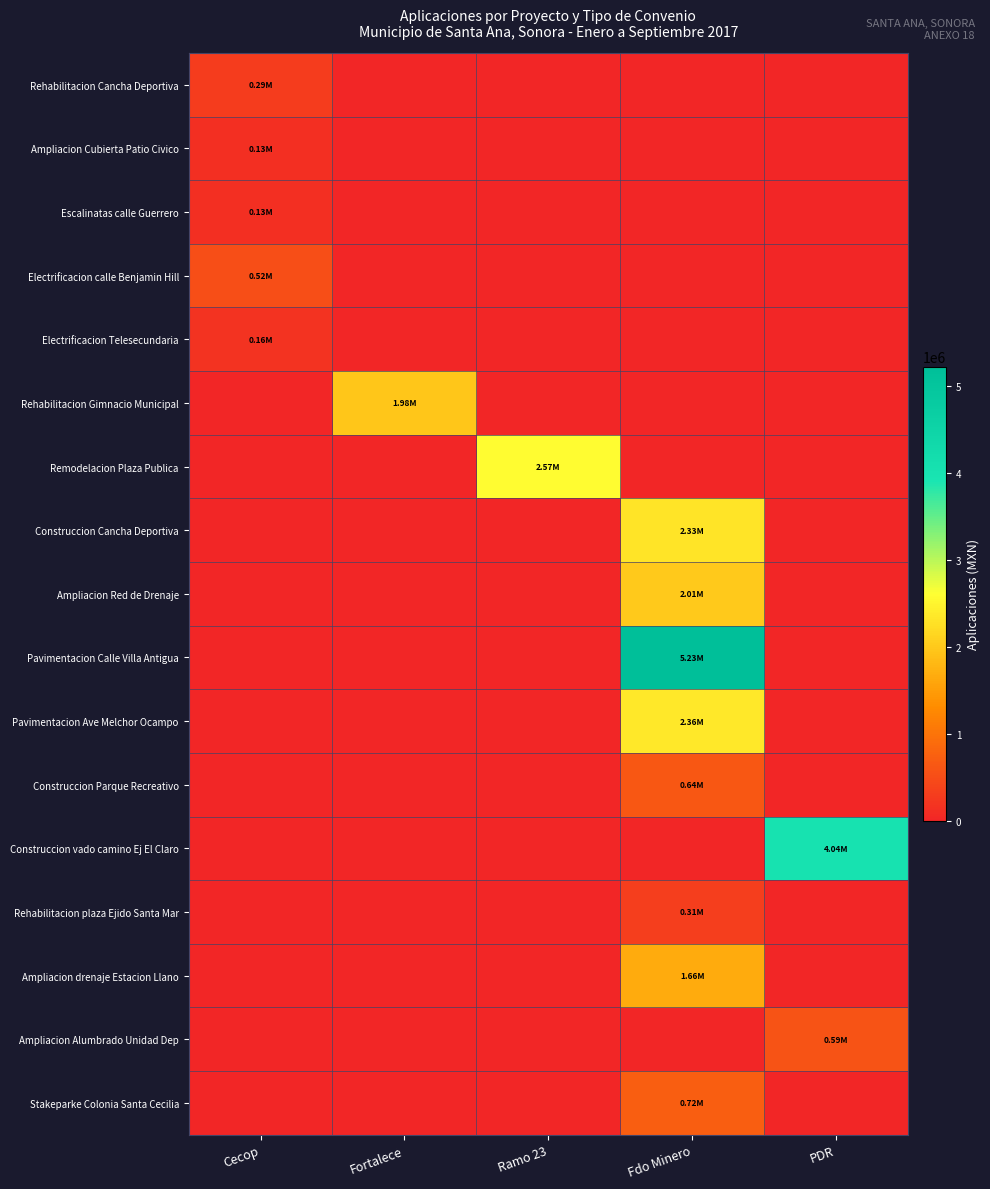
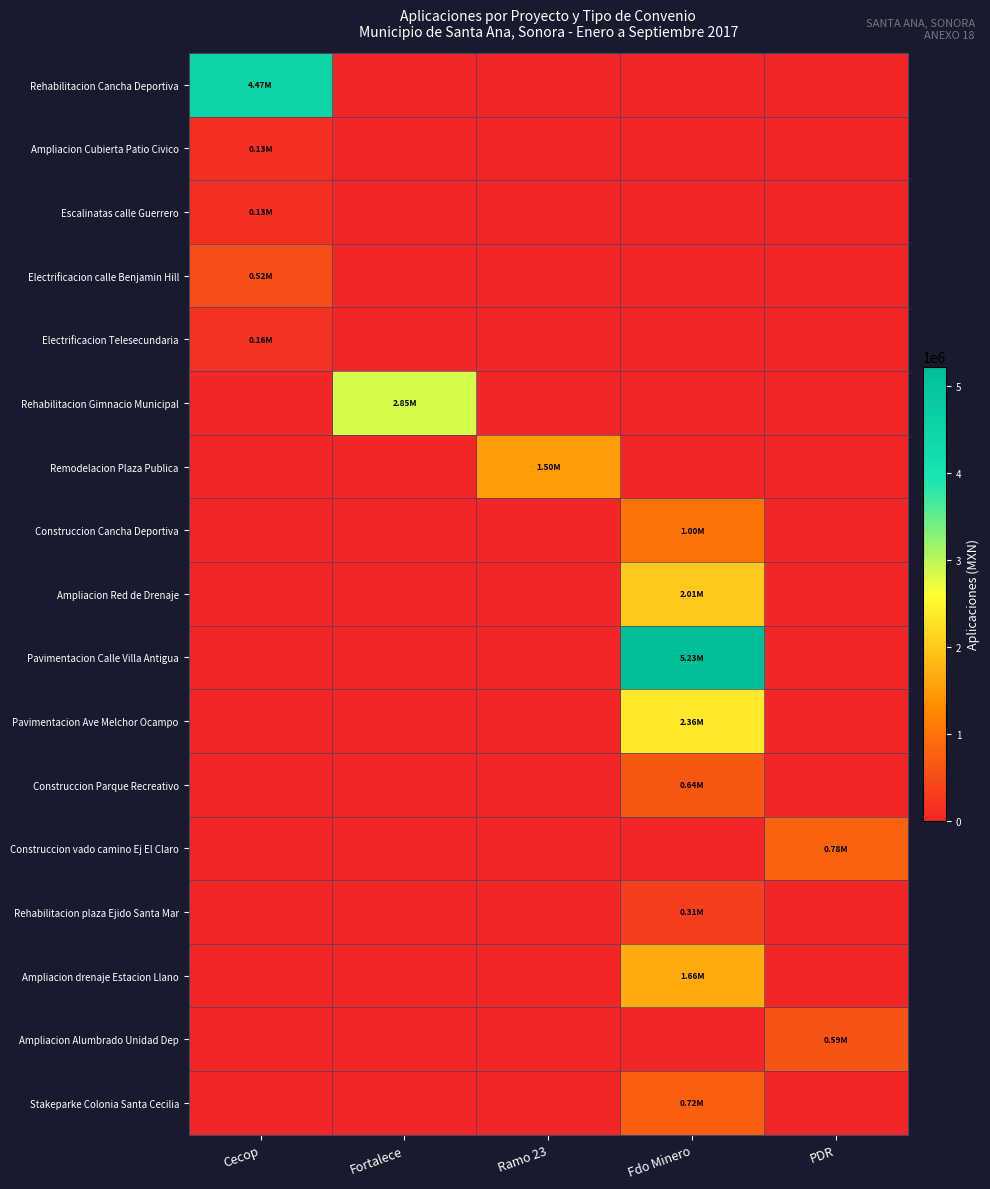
Rehabilitacion Cancha Deportiva, Cecop: 0.29M -> 4.47M
Rehabilitacion Gimnacio Municipal, Fortalece: 1.98M -> 2.85M
Remodelacion Plaza Publica, Ramo 23: 2.57M -> 1.50M
Construccion Cancha Deportiva, Fdo Minero: 2.33M -> 1.00M
Construccion vado camino Ej El Claro, PDR: 4.04M -> 0.78M
